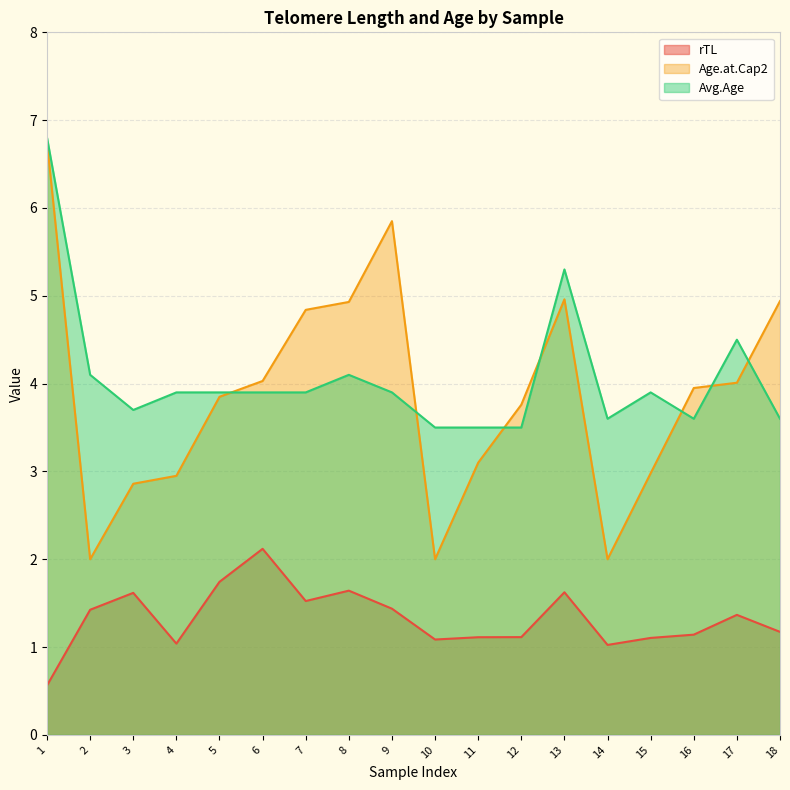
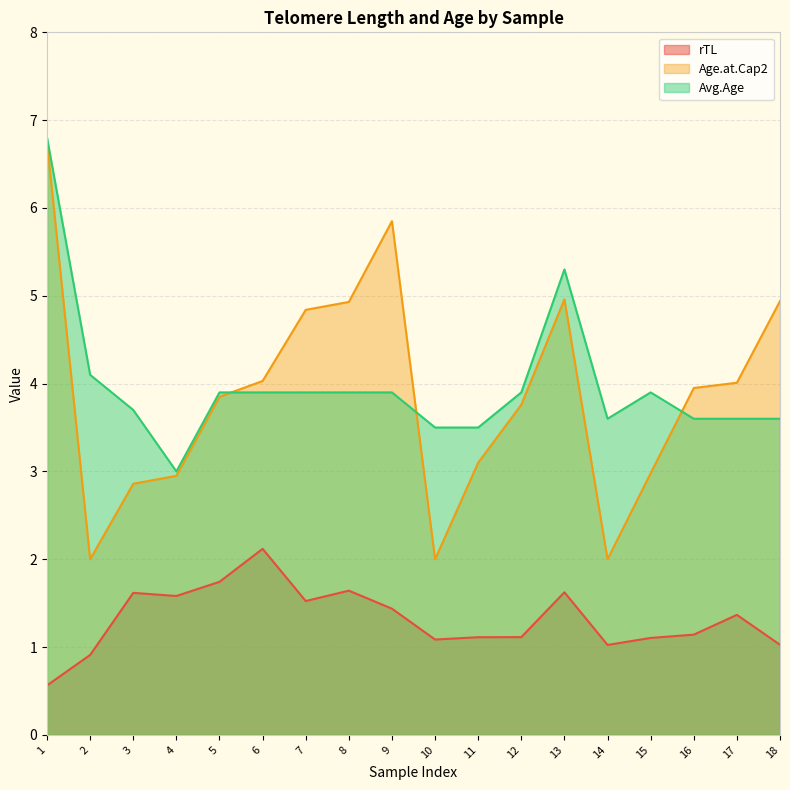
rTL, 2: 1.4 -> 0.9
rTL, 4: 1.0 -> 1.6
Avg.Age, 4: 3.9 -> 3.0
Avg.Age, 8: 4.1 -> 3.9
Avg.Age, 12: 3.5 -> 3.9
Avg.Age, 17: 4.5 -> 3.6
rTL, 18: 1.2 -> 1.0
